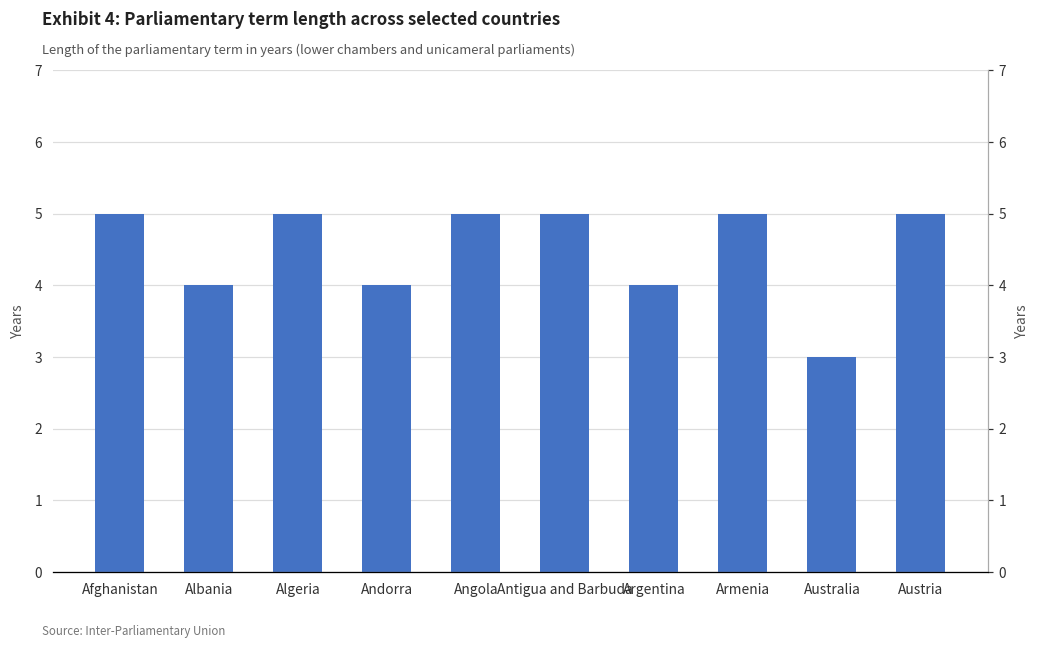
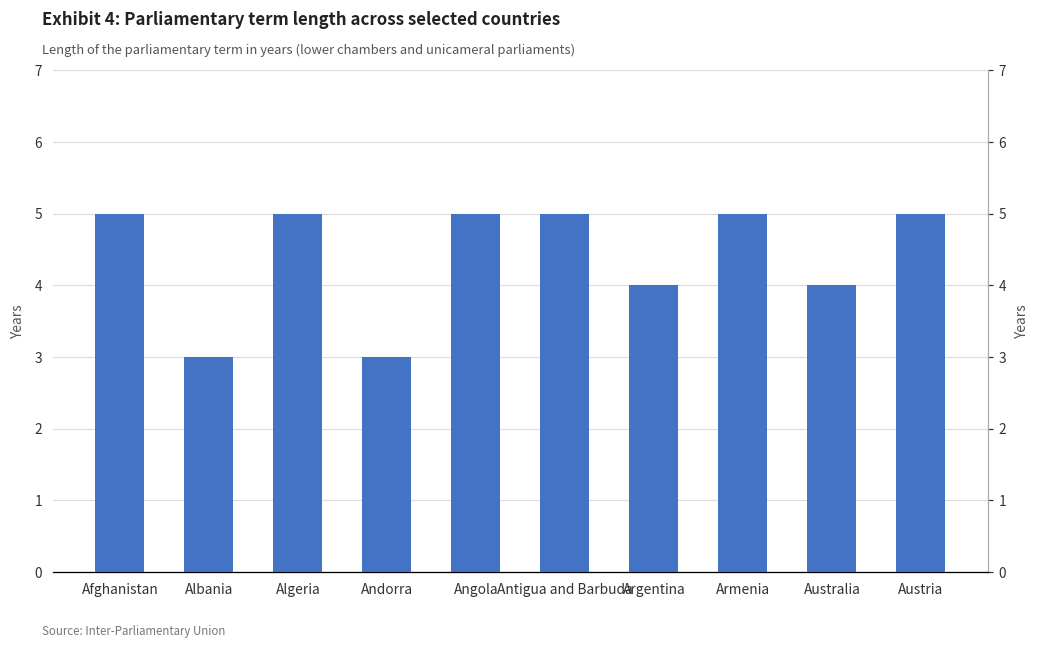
Albania: 4 -> 3
Andorra: 4 -> 3
Australia: 3 -> 4
